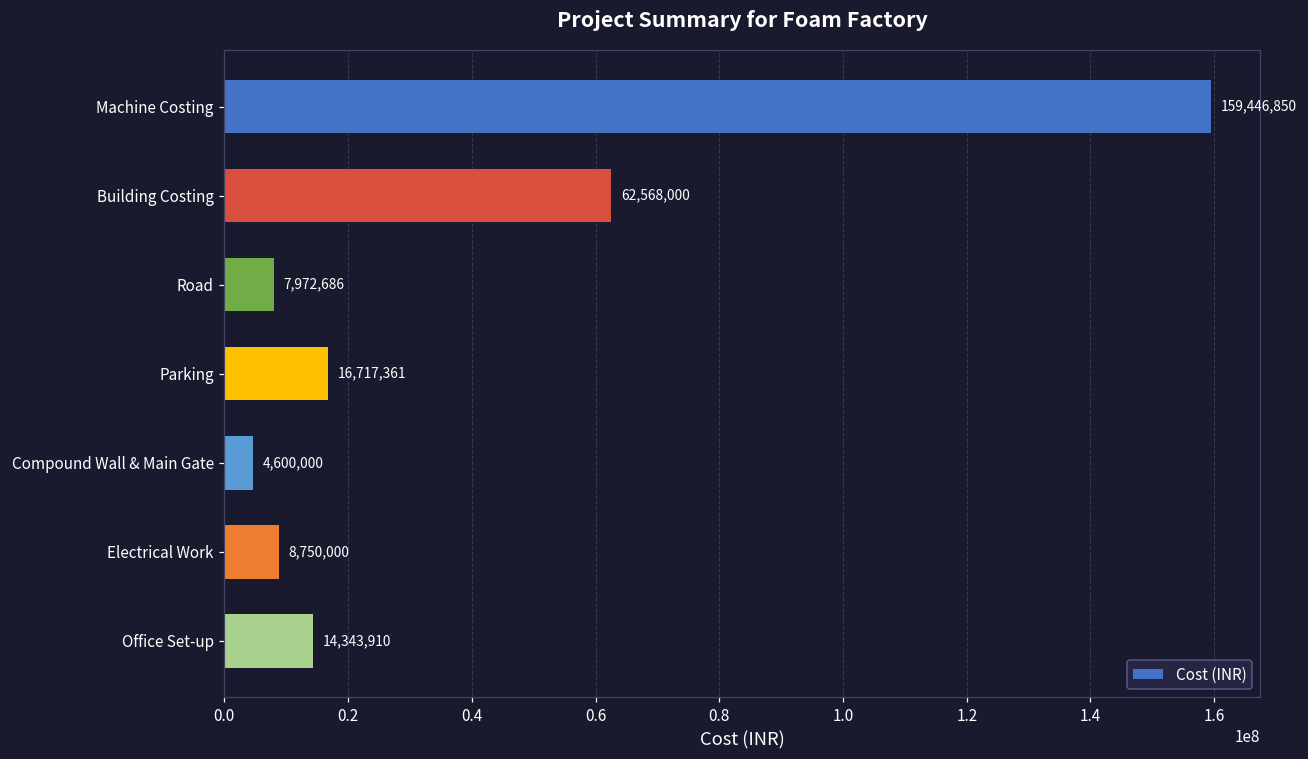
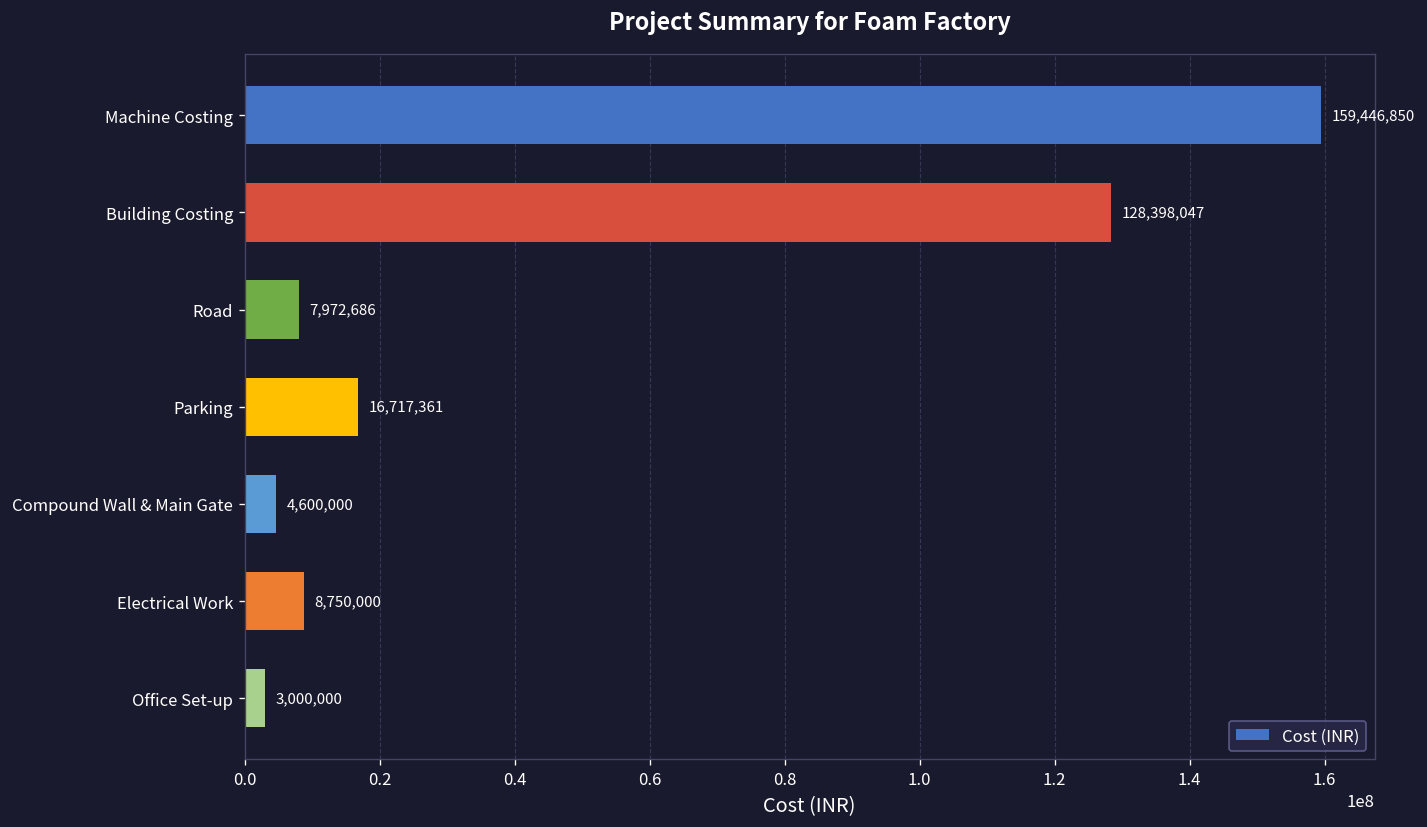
Building Costing: 62,568,000 -> 128,398,047
Office Set-up: 14,343,910 -> 3,000,000
